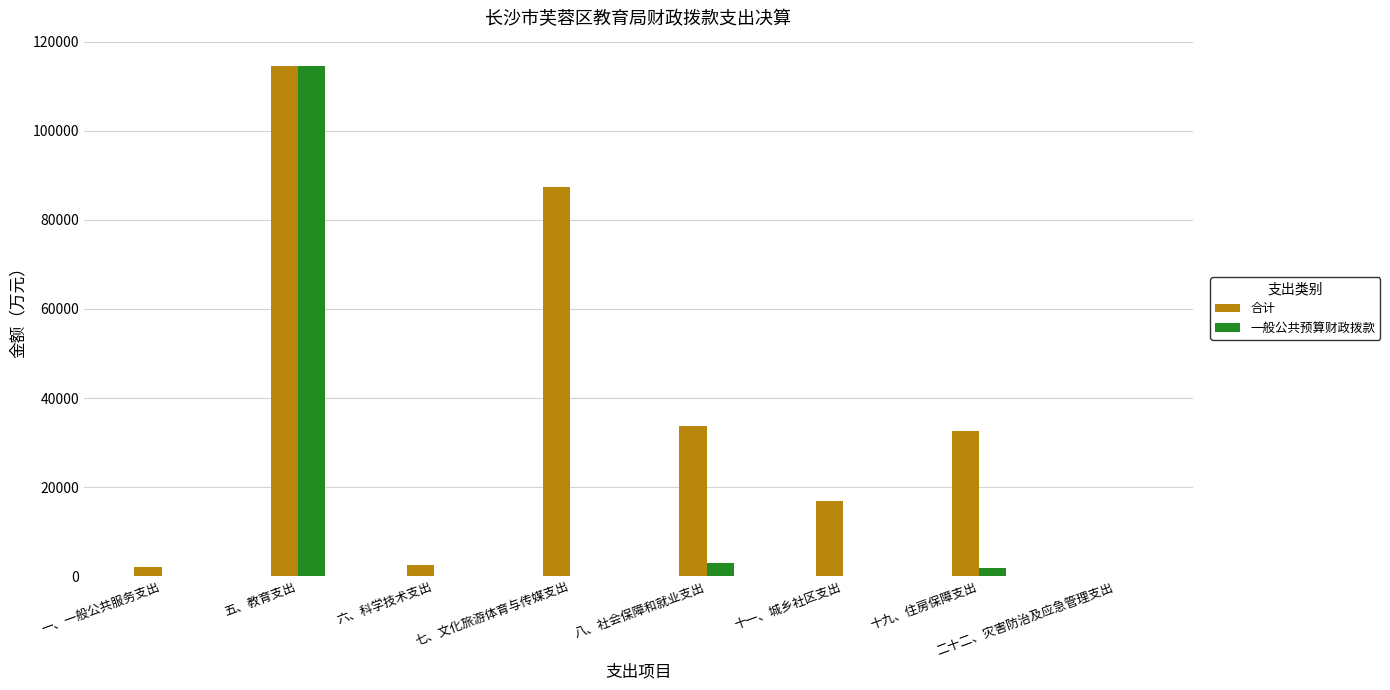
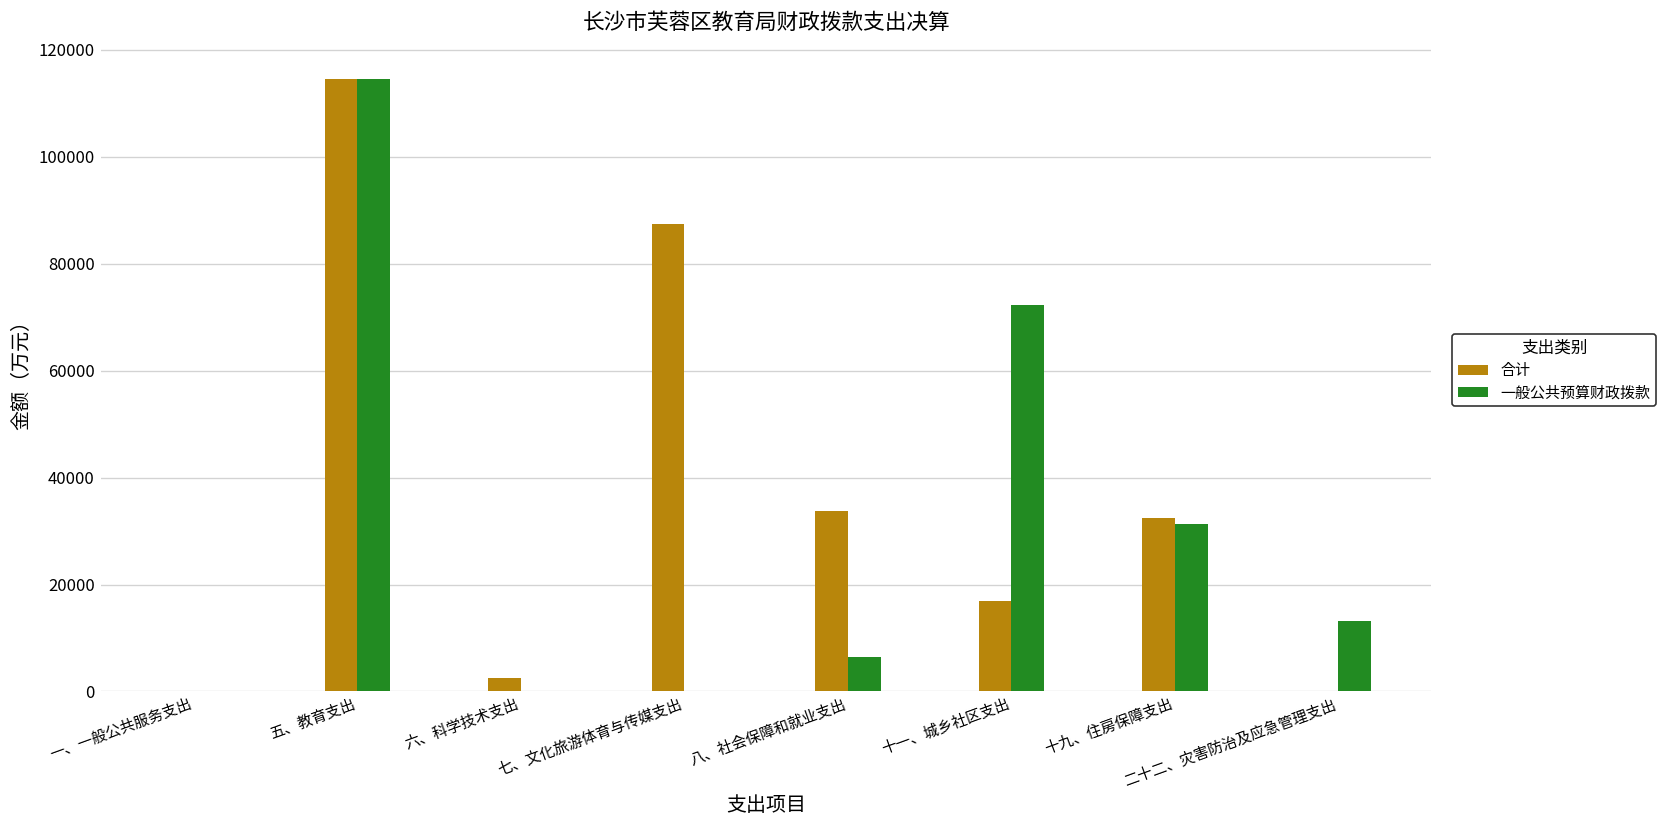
合计, 一、一般公共服务支出: 2000 -> 0
一般公共预算财政拨款, 八、社会保障和就业支出: 3000 -> 6000
一般公共预算财政拨款, 十一、城乡社区支出: 0 -> 72000
一般公共预算财政拨款, 十九、住房保障支出: 2000 -> 31000
一般公共预算财政拨款, 二十二、灾害防治及应急管理支出: 0 -> 13000
